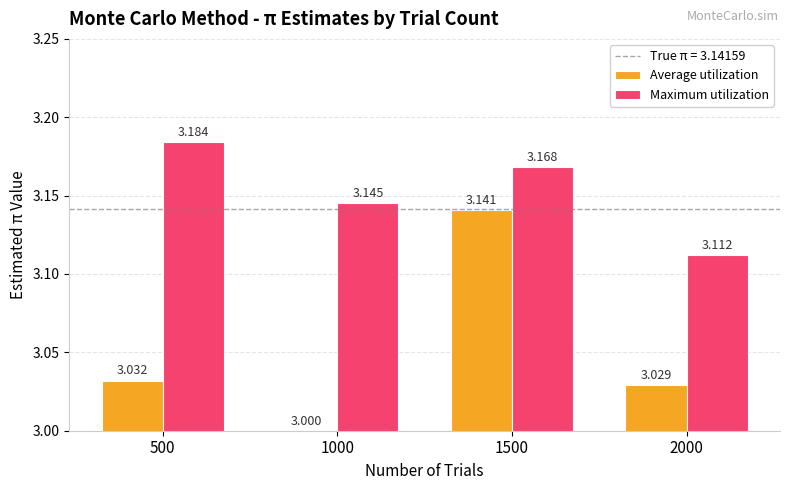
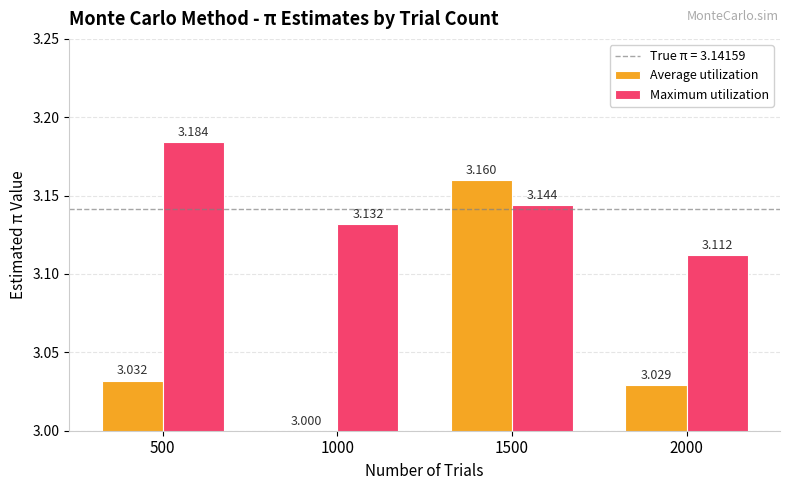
Maximum utilization, 1000: 3.145 -> 3.132
Average utilization, 1500: 3.141 -> 3.160
Maximum utilization, 1500: 3.168 -> 3.144
